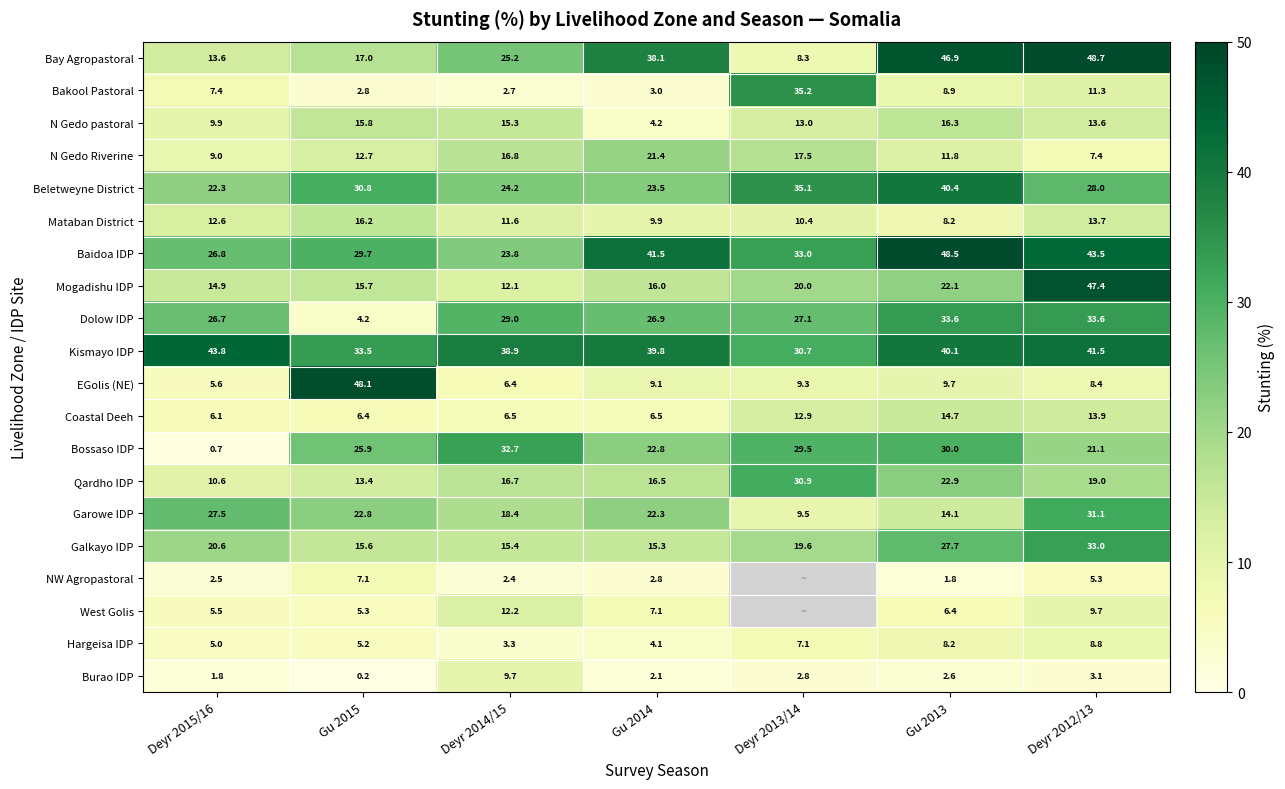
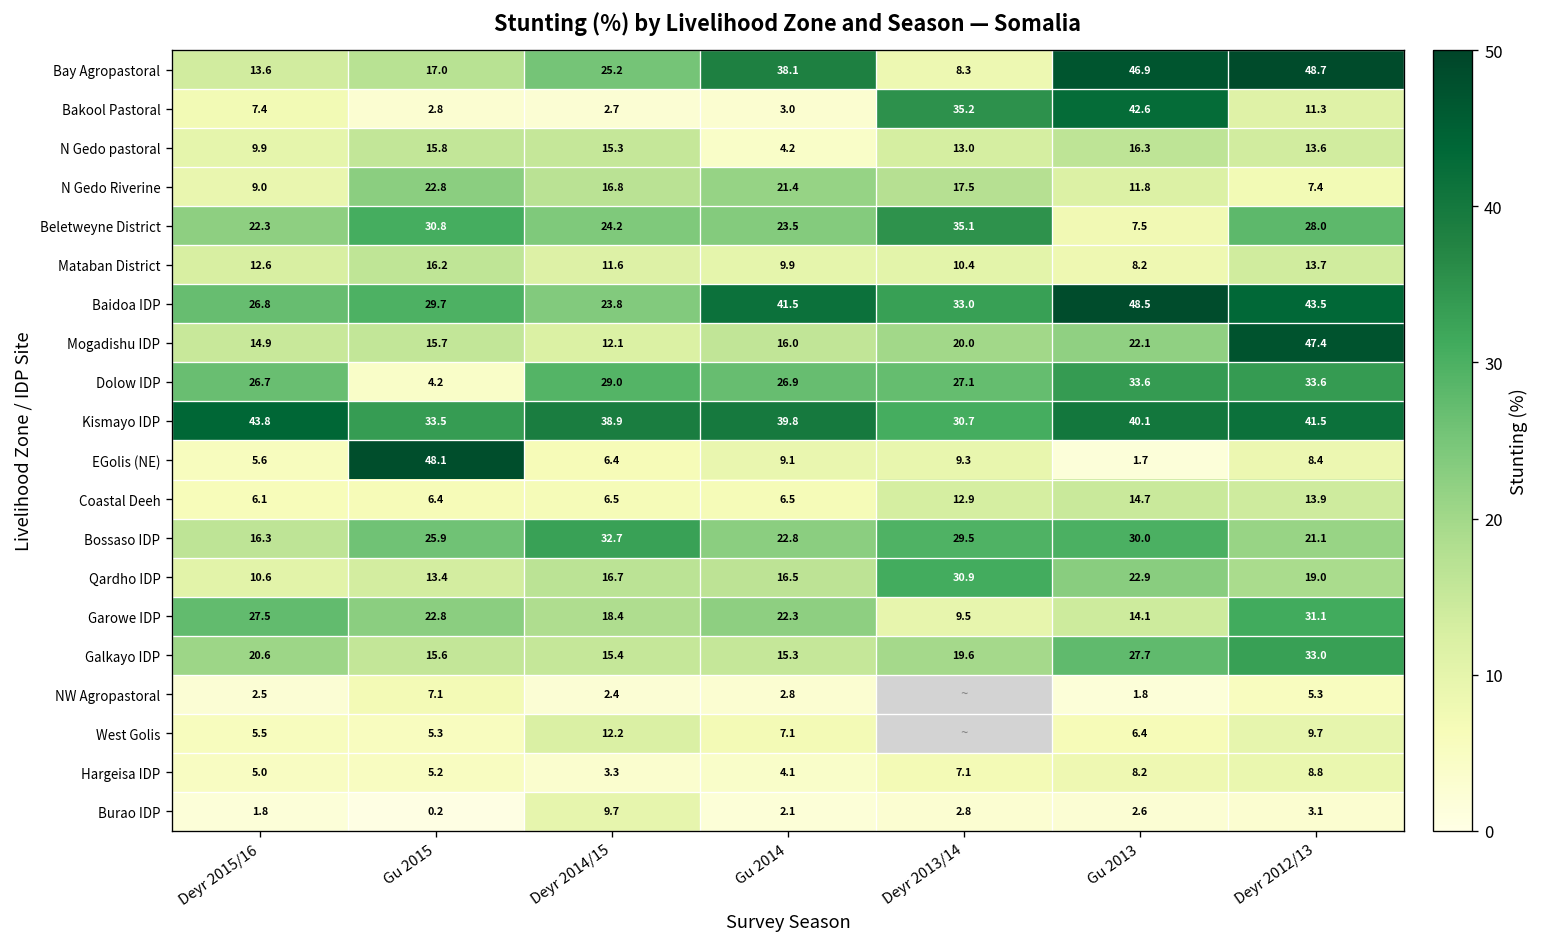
Bakool Pastoral, Gu 2013: 8.9 -> 42.6
N Gedo Riverine, Gu 2015: 12.7 -> 22.8
Beletweyne District, Gu 2013: 40.4 -> 7.5
EGolis (NE), Gu 2013: 9.7 -> 1.7
Bossaso IDP, Deyr 2015/16: 0.7 -> 16.3
